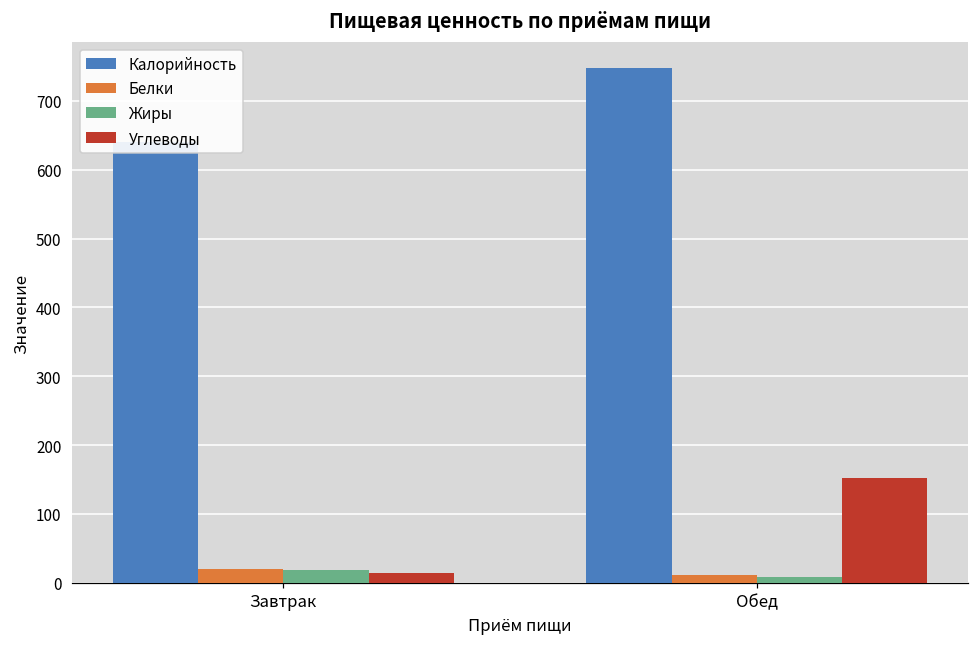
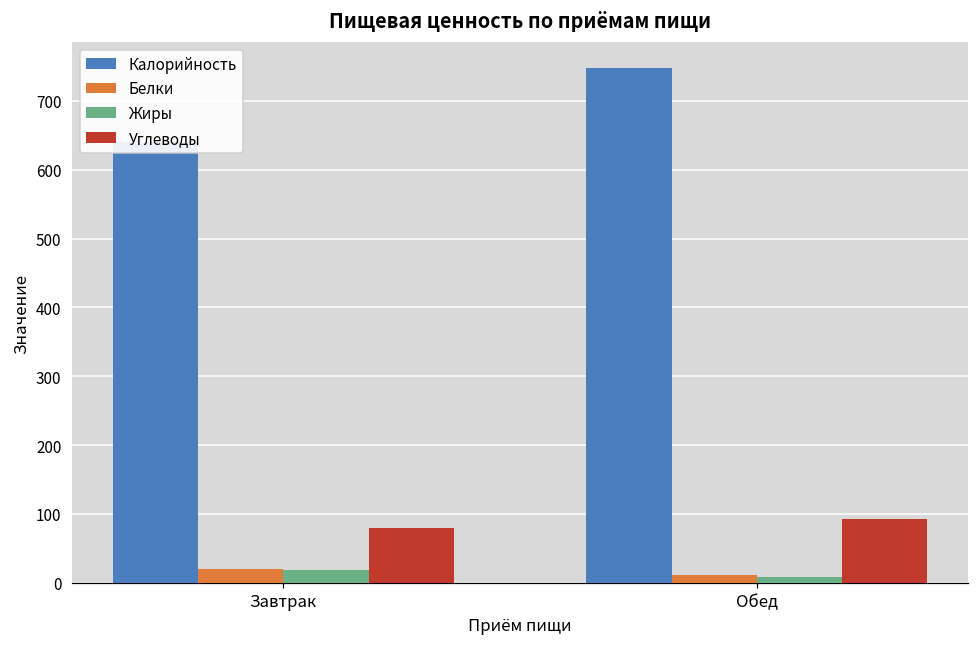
Углеводы, Завтрак: 10 -> 80
Углеводы, Обед: 150 -> 90
